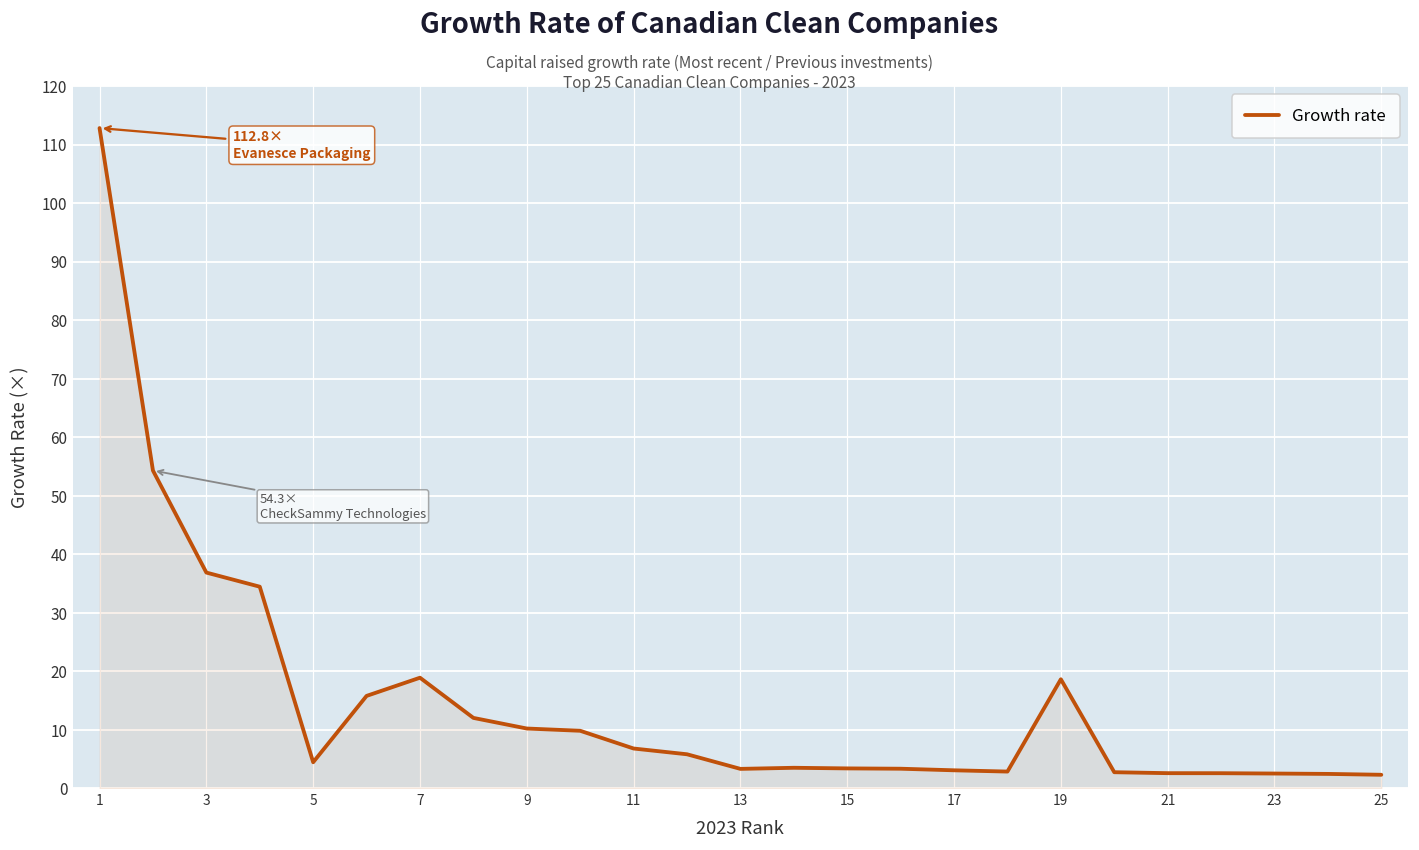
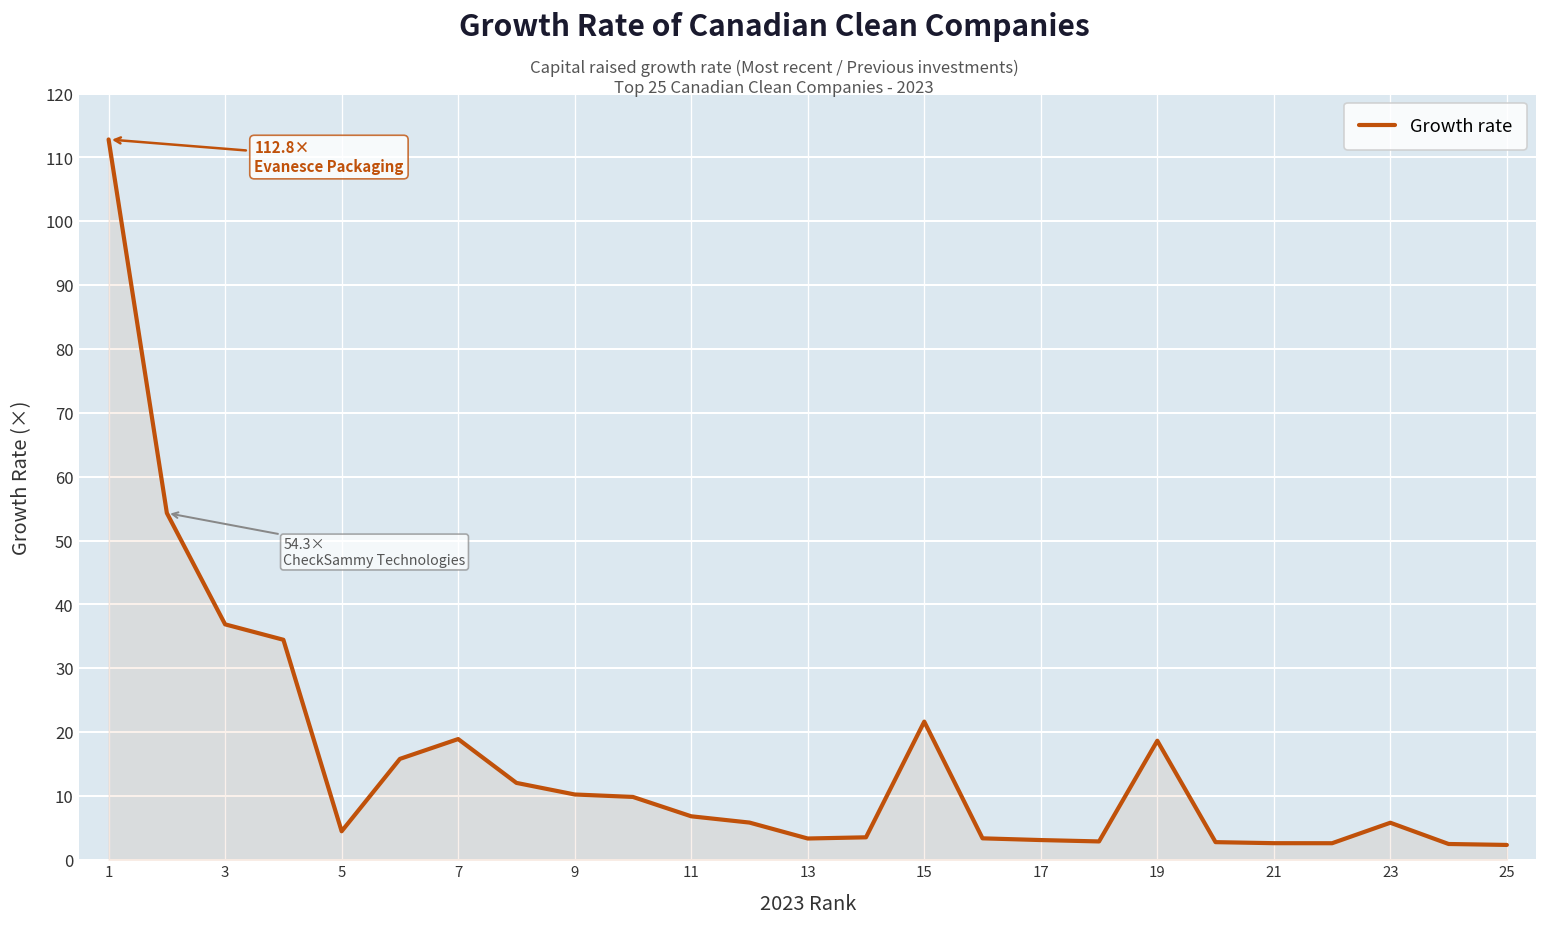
15: 3 -> 22
23: 3 -> 6
